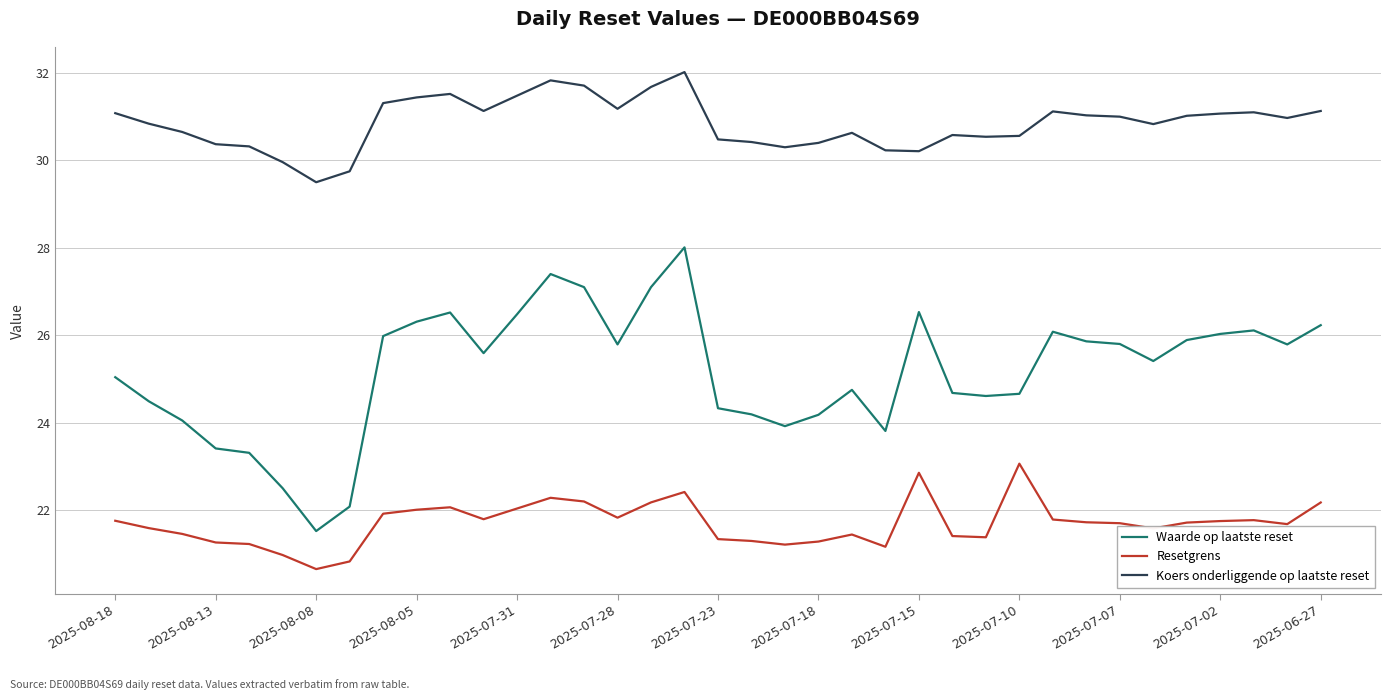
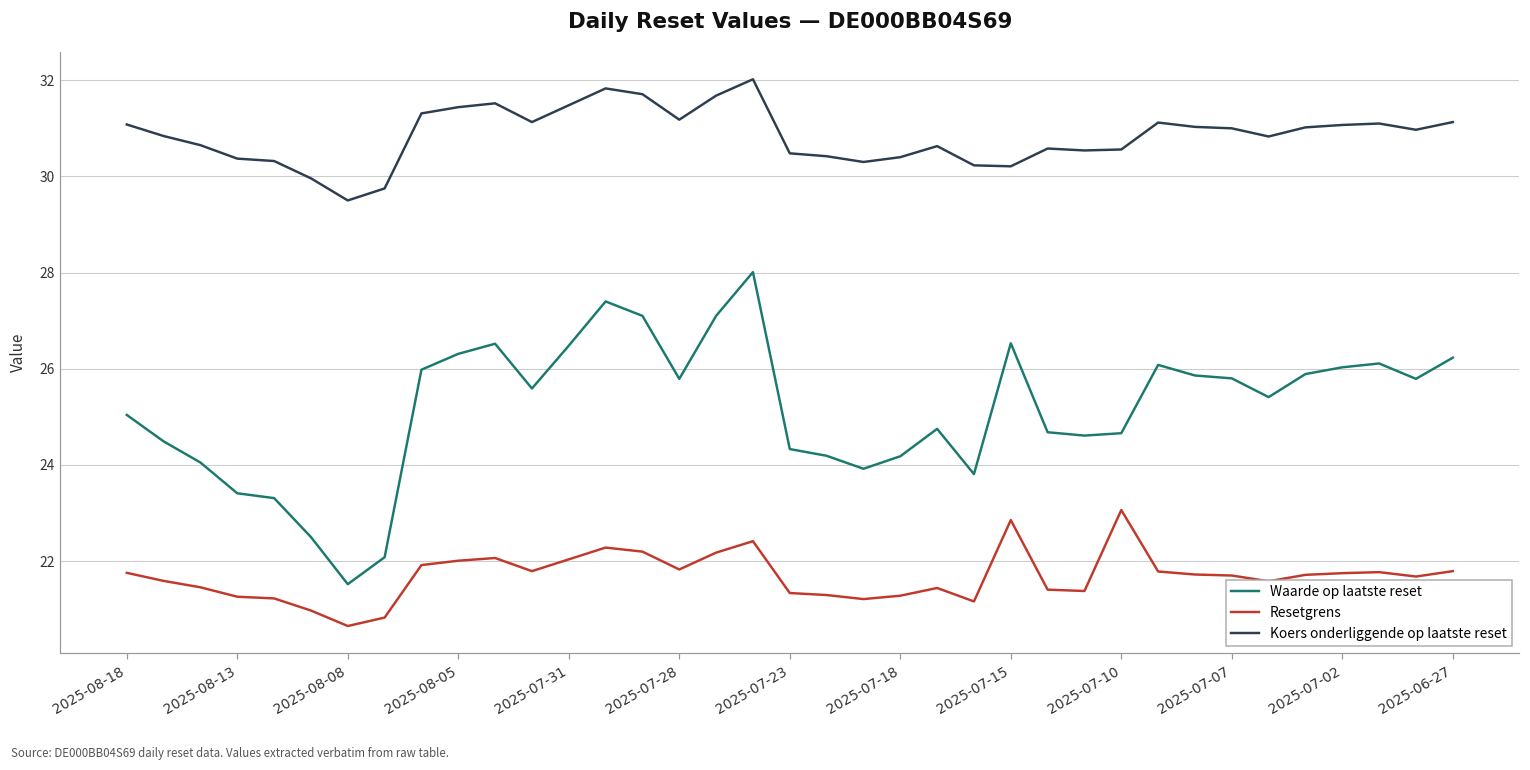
Resetgrens, 2025-06-27: 22.2 -> 21.8
